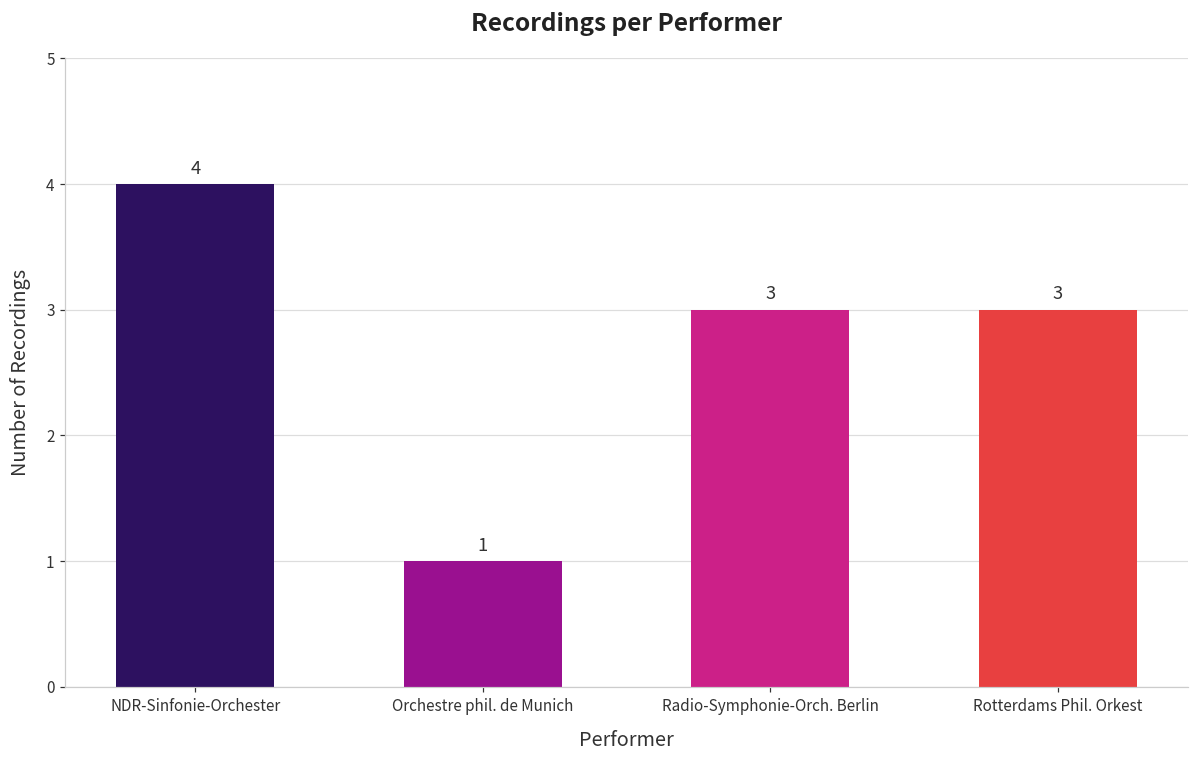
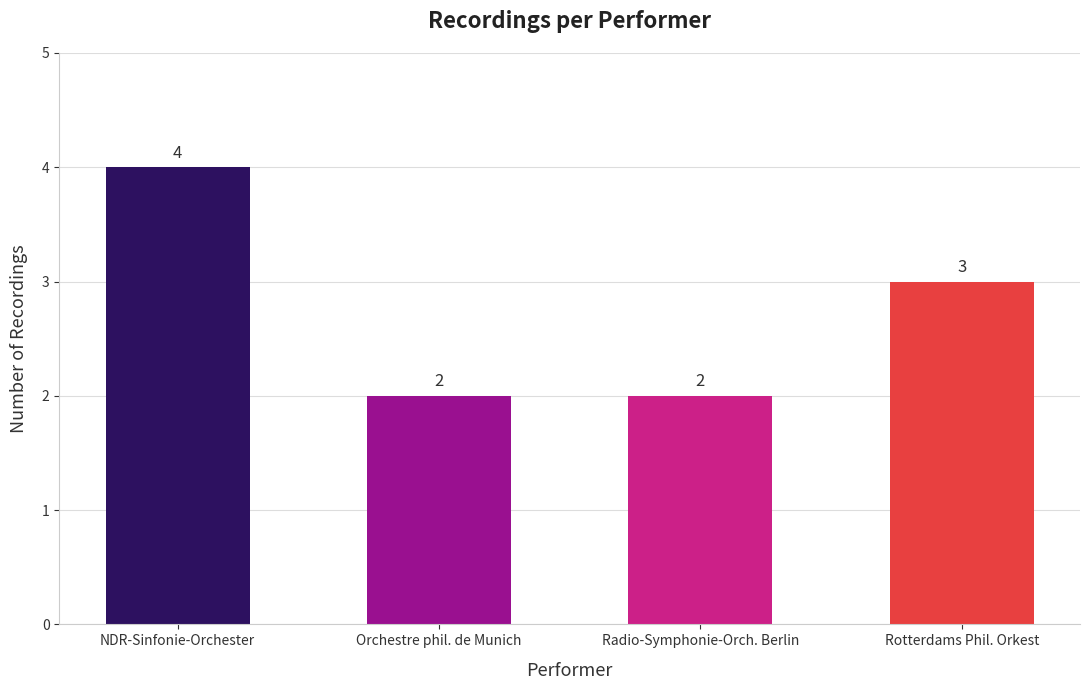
Orchestre phil. de Munich: 1 -> 2
Radio-Symphonie-Orch. Berlin: 3 -> 2
